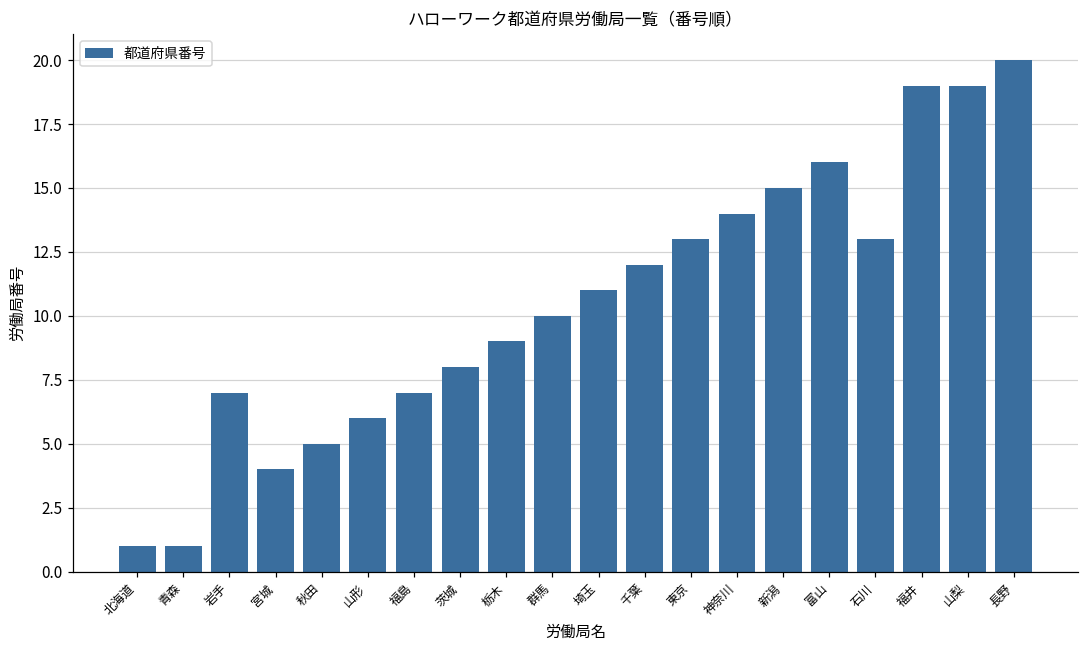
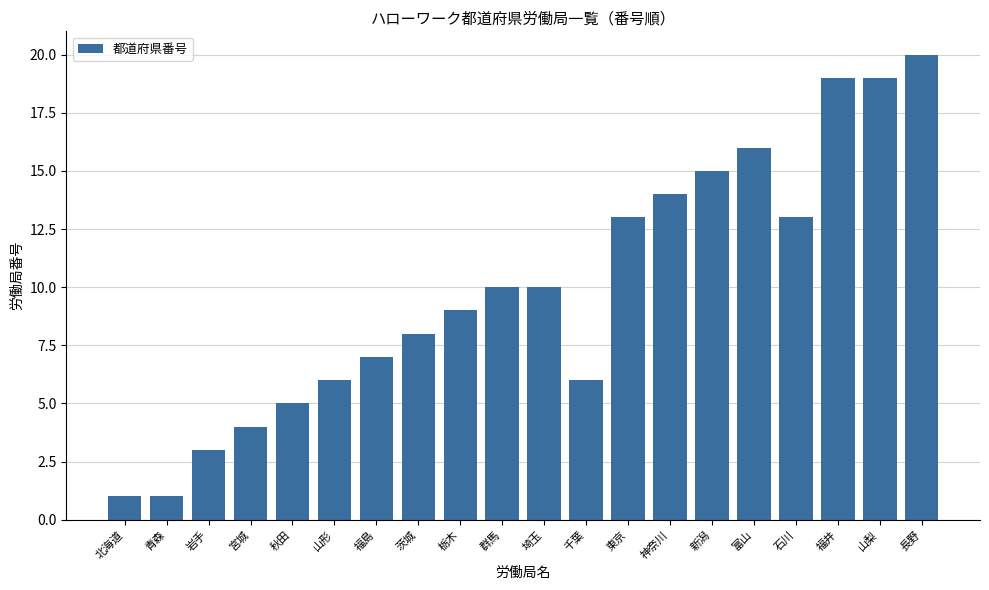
岩手: 7 -> 3
埼玉: 11 -> 10
千葉: 12 -> 6
